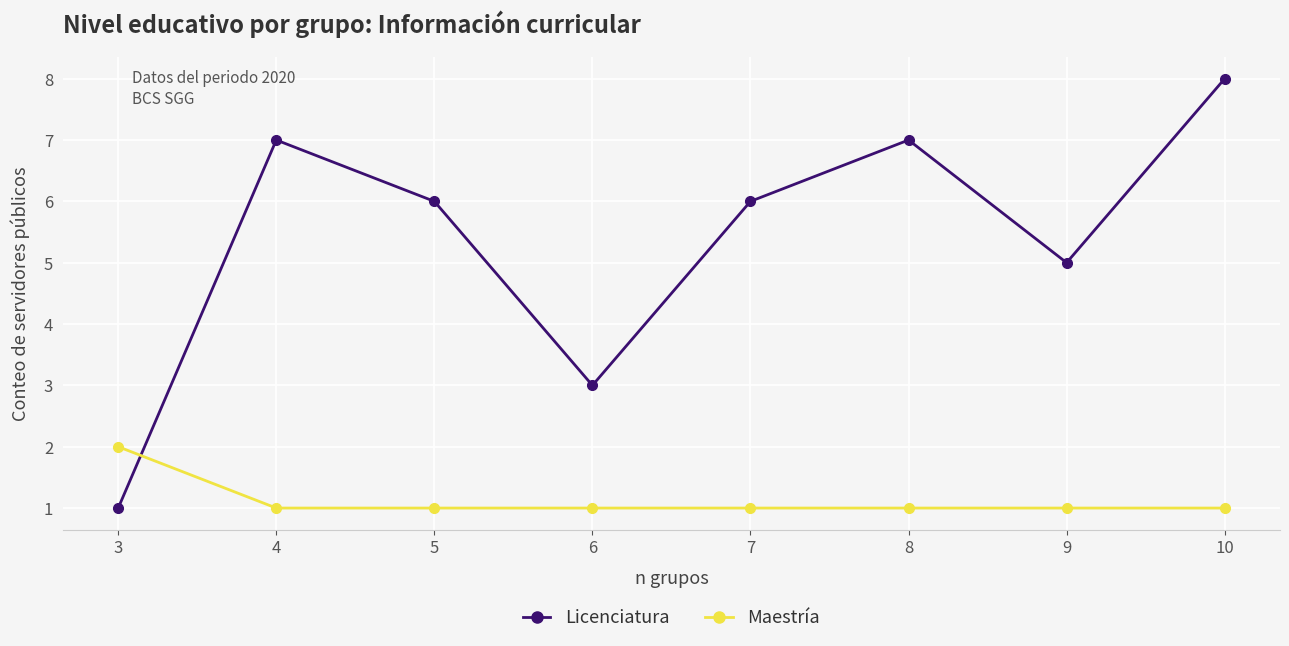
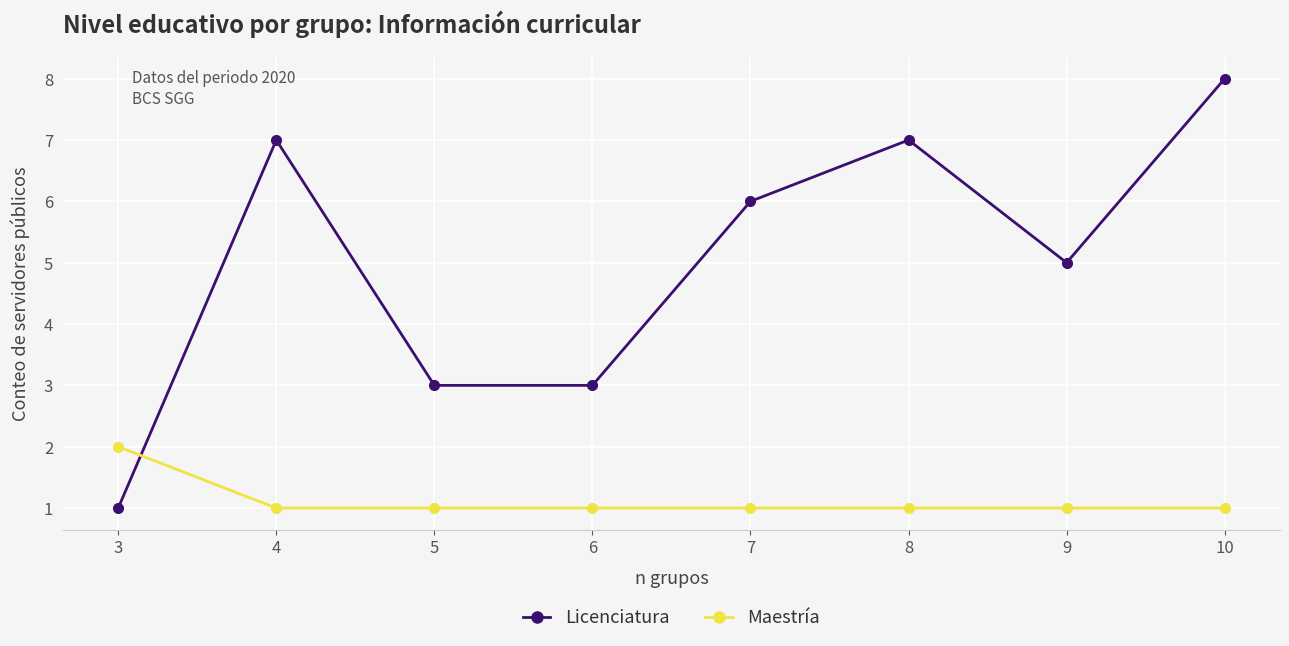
Licenciatura, 5: 6 -> 3
